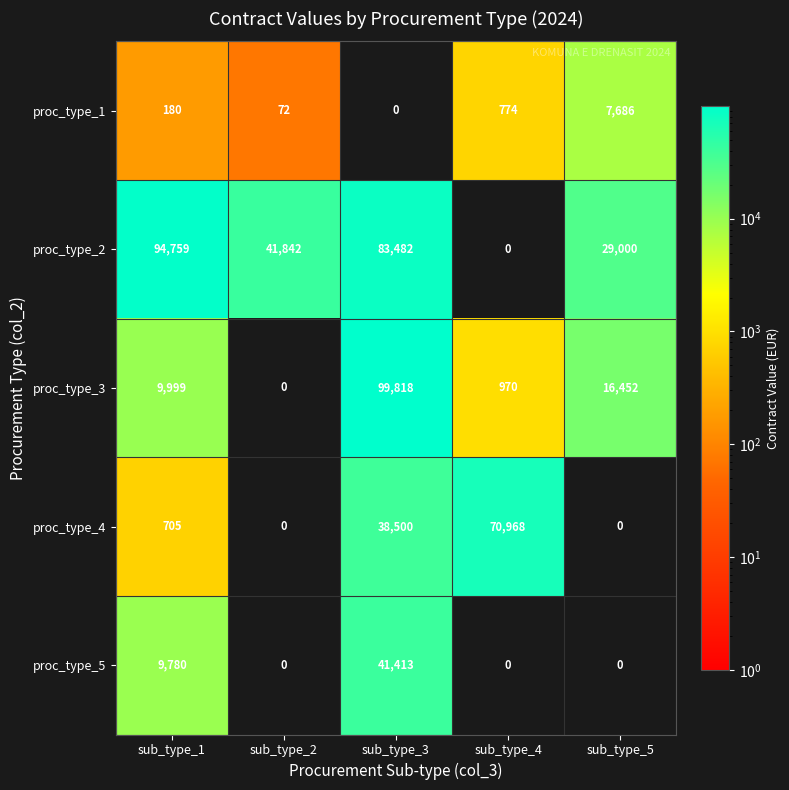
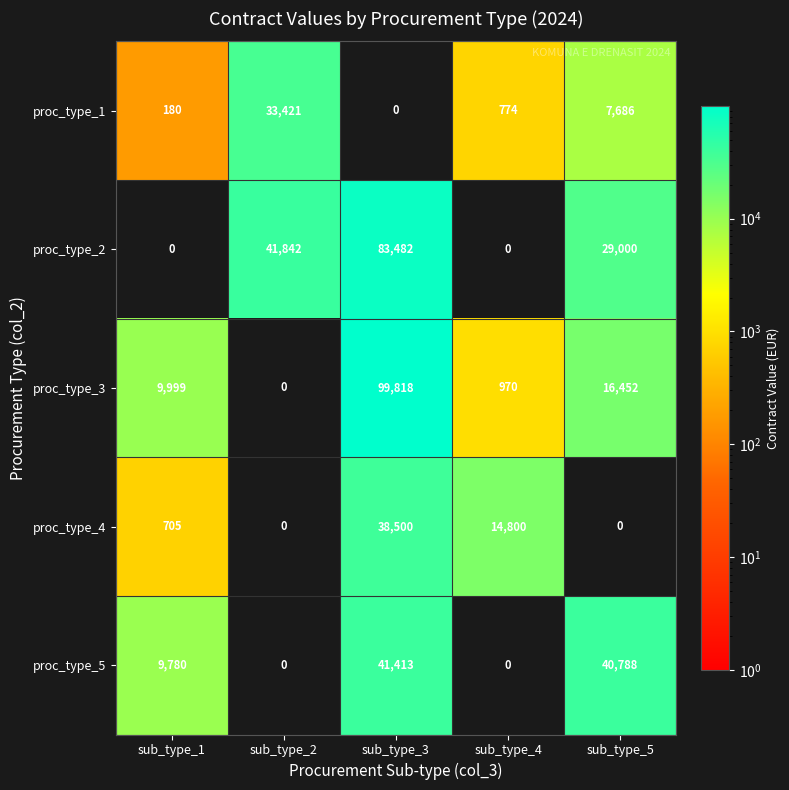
proc_type_1, sub_type_2: 72 -> 33,421
proc_type_2, sub_type_1: 94,759 -> 0
proc_type_4, sub_type_4: 70,968 -> 14,800
proc_type_5, sub_type_5: 0 -> 40,788
